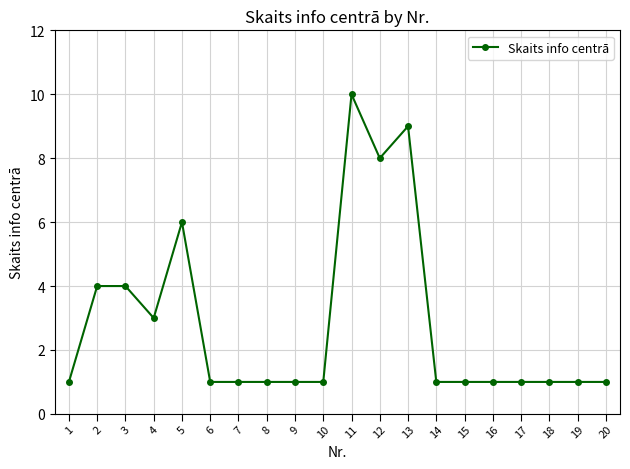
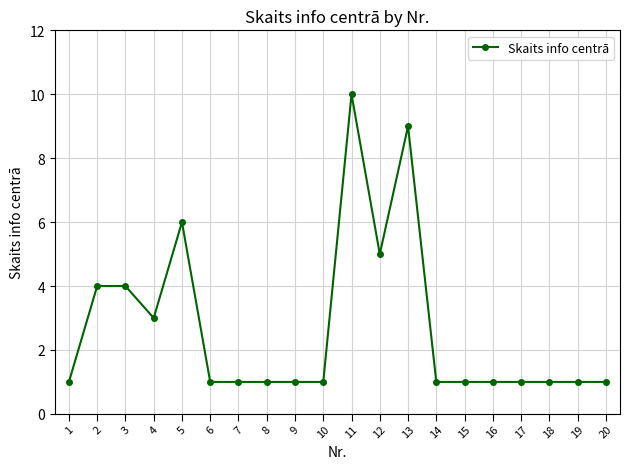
12: 8 -> 5
